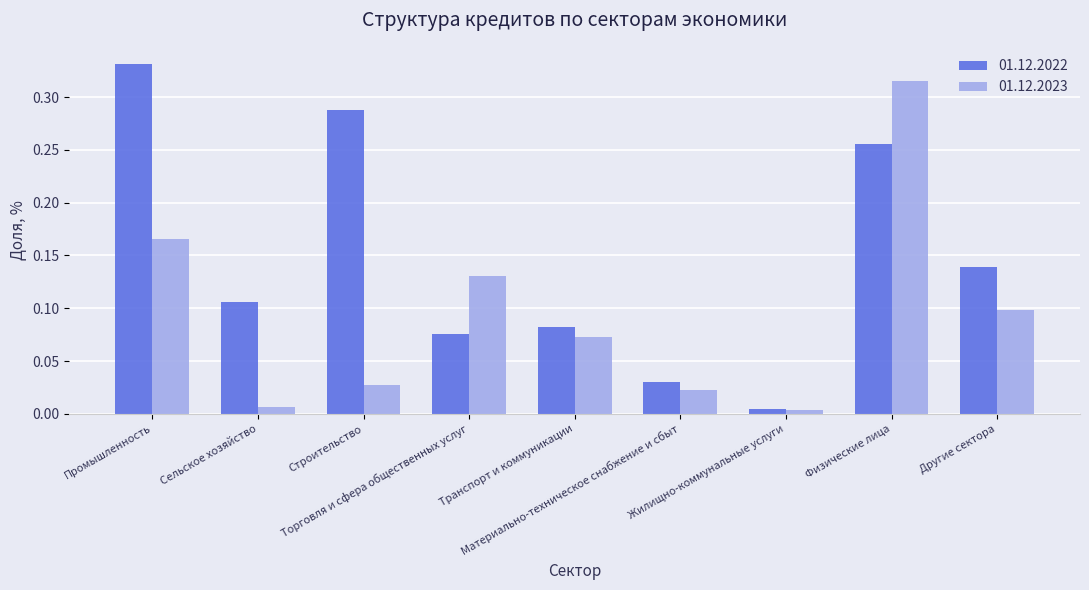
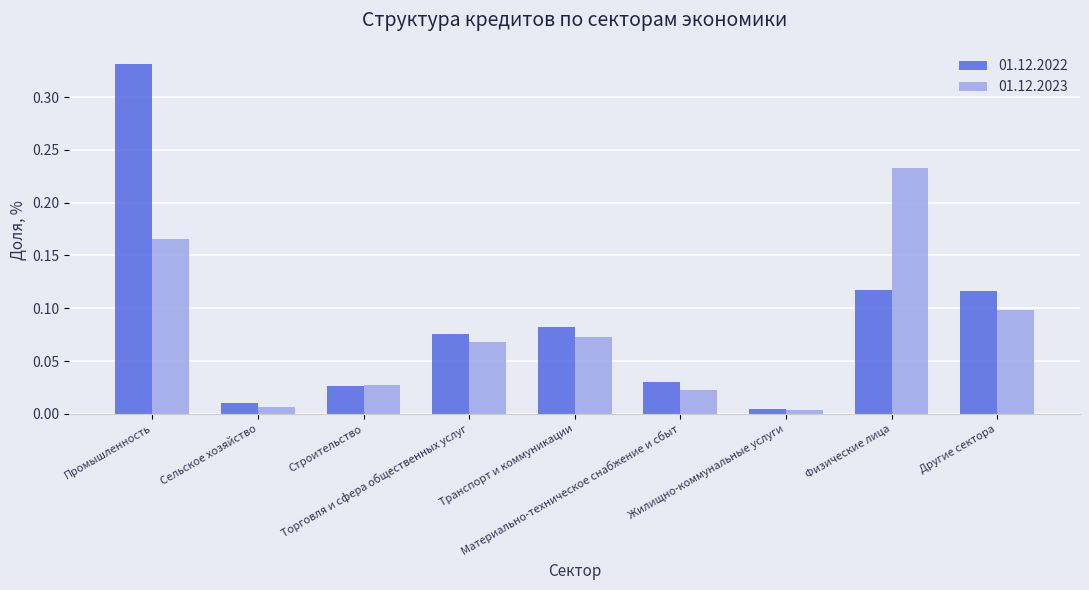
01.12.2022, Сельское хозяйство: 0.106 -> 0.010
01.12.2022, Строительство: 0.288 -> 0.026
01.12.2023, Торговля и сфера общественных услуг: 0.131 -> 0.068
01.12.2022, Физические лица: 0.256 -> 0.117
01.12.2023, Физические лица: 0.315 -> 0.233
01.12.2022, Другие сектора: 0.139 -> 0.116
